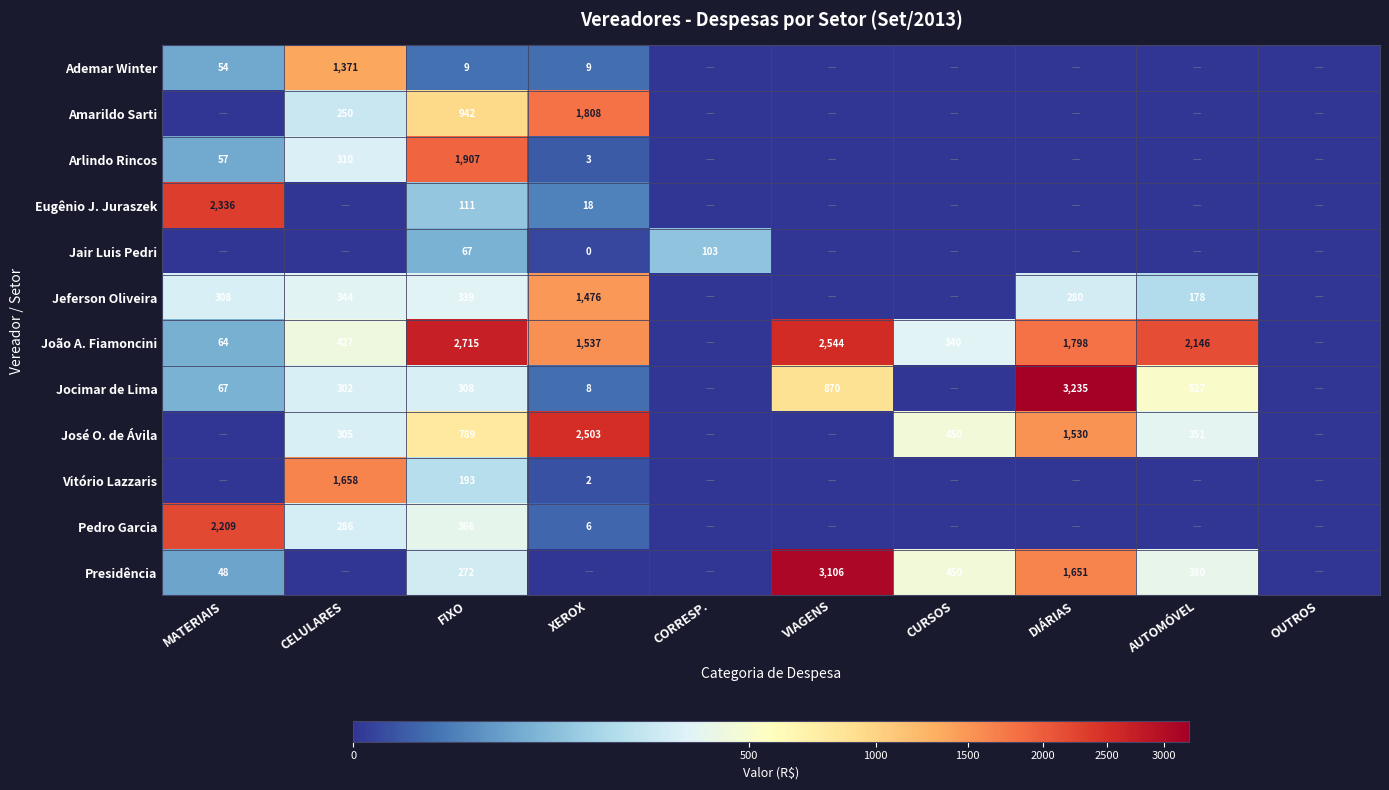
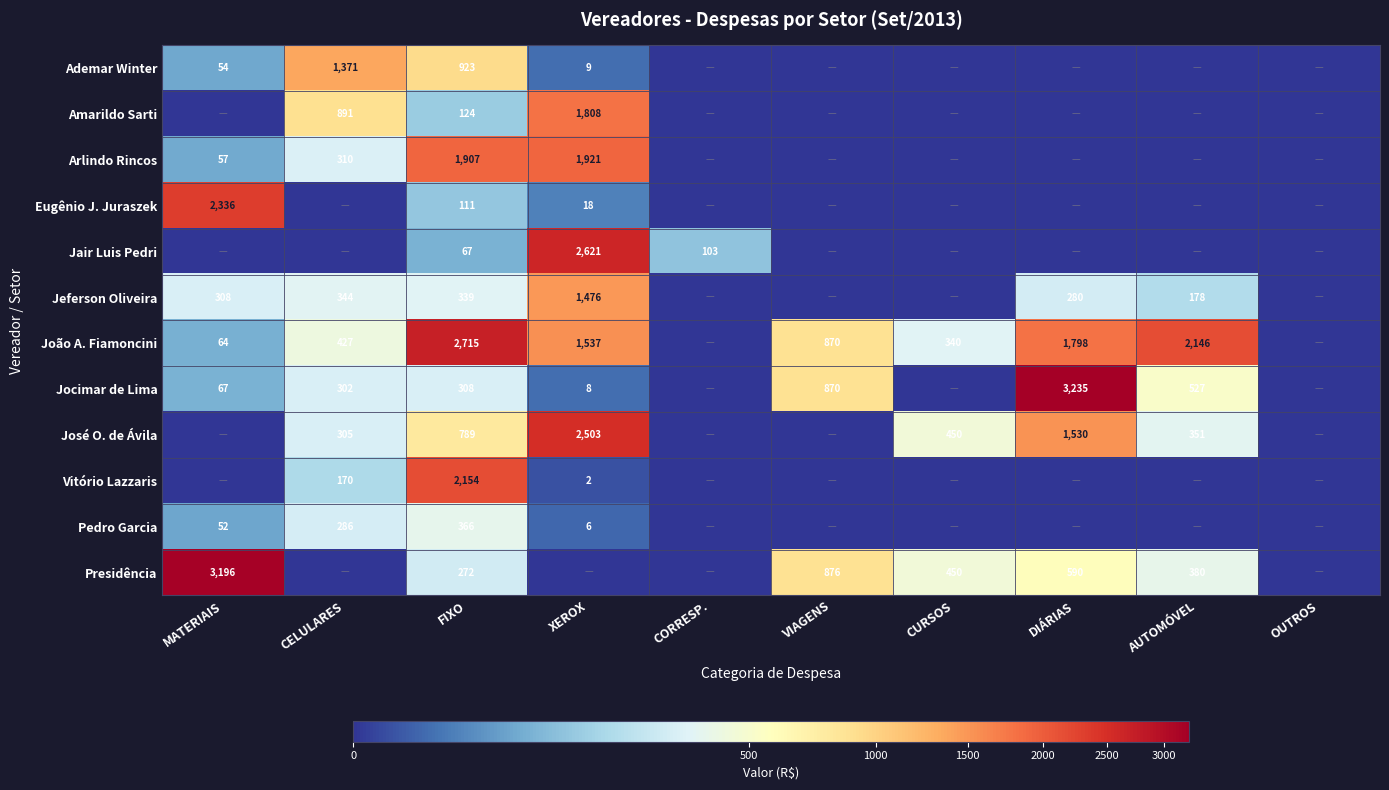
Ademar Winter, FIXO: 9 -> 923
Amarildo Sarti, CELULARES: 250 -> 891
Amarildo Sarti, FIXO: 942 -> 124
Arlindo Rincos, XEROX: 3 -> 1,921
Jair Luis Pedri, XEROX: 0 -> 2,621
João A. Fiamoncini, VIAGENS: 2,544 -> 870
Vitório Lazzaris, CELULARES: 1,658 -> 170
Vitório Lazzaris, FIXO: 193 -> 2,154
Pedro Garcia, MATERIAIS: 2,209 -> 52
Presidência, MATERIAIS: 48 -> 3,196
Presidência, VIAGENS: 3,106 -> 876
Presidência, DIÁRIAS: 1,651 -> 590
